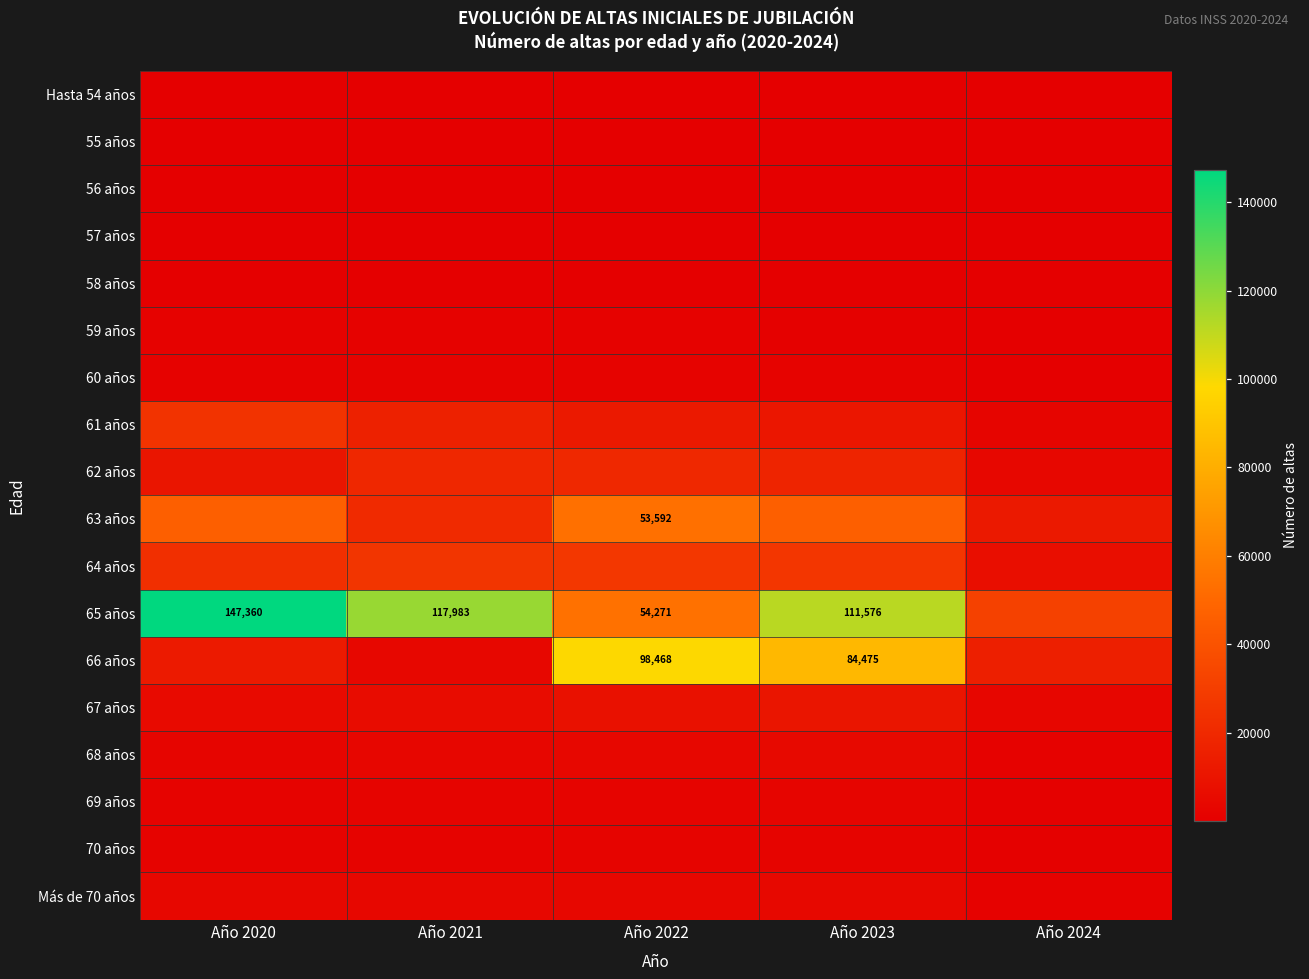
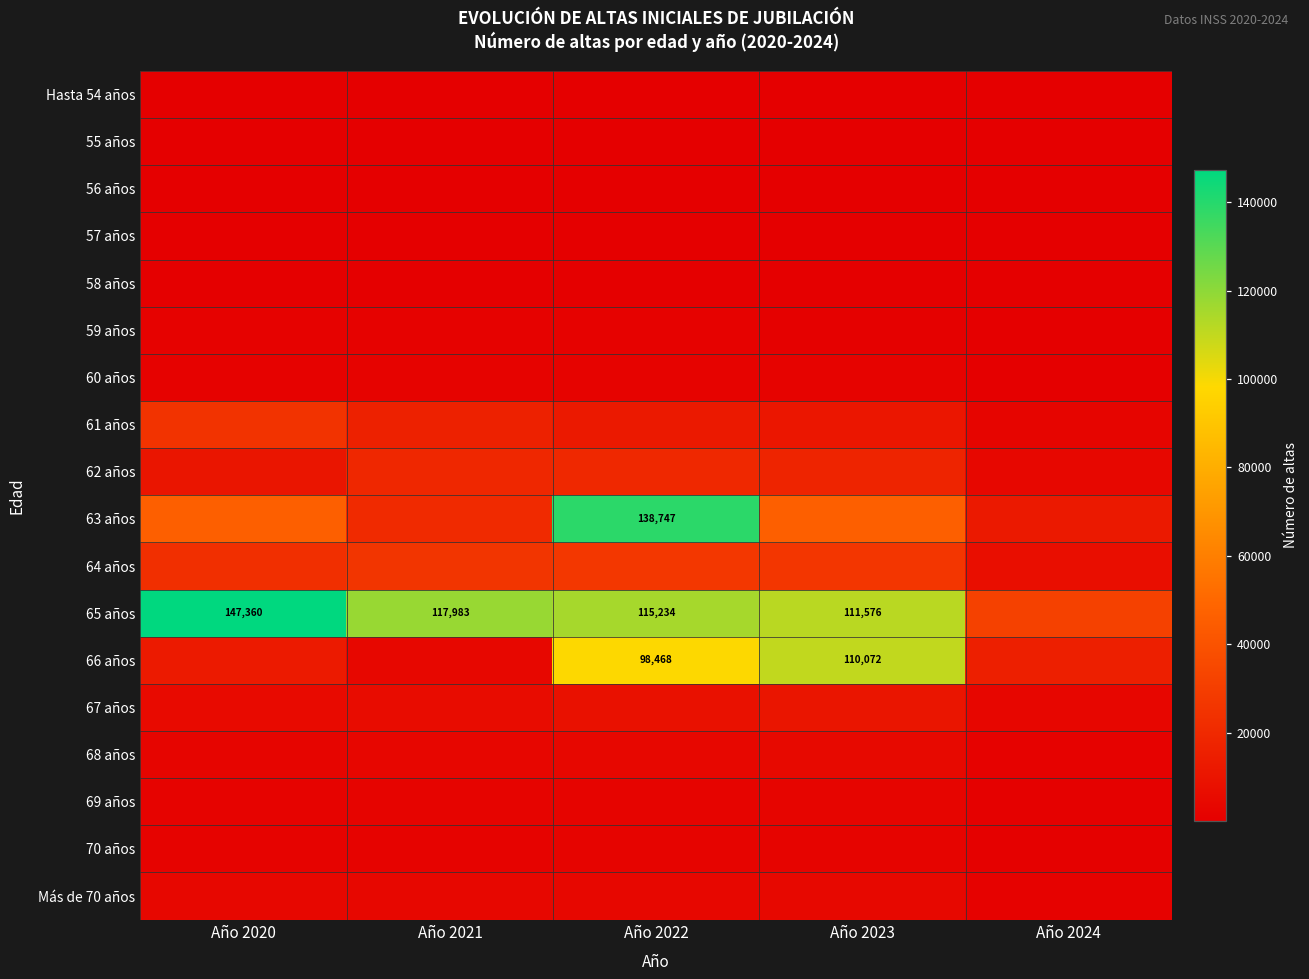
63 años, Año 2022: 53,592 -> 138,747
65 años, Año 2022: 54,271 -> 115,234
66 años, Año 2023: 84,475 -> 110,072
